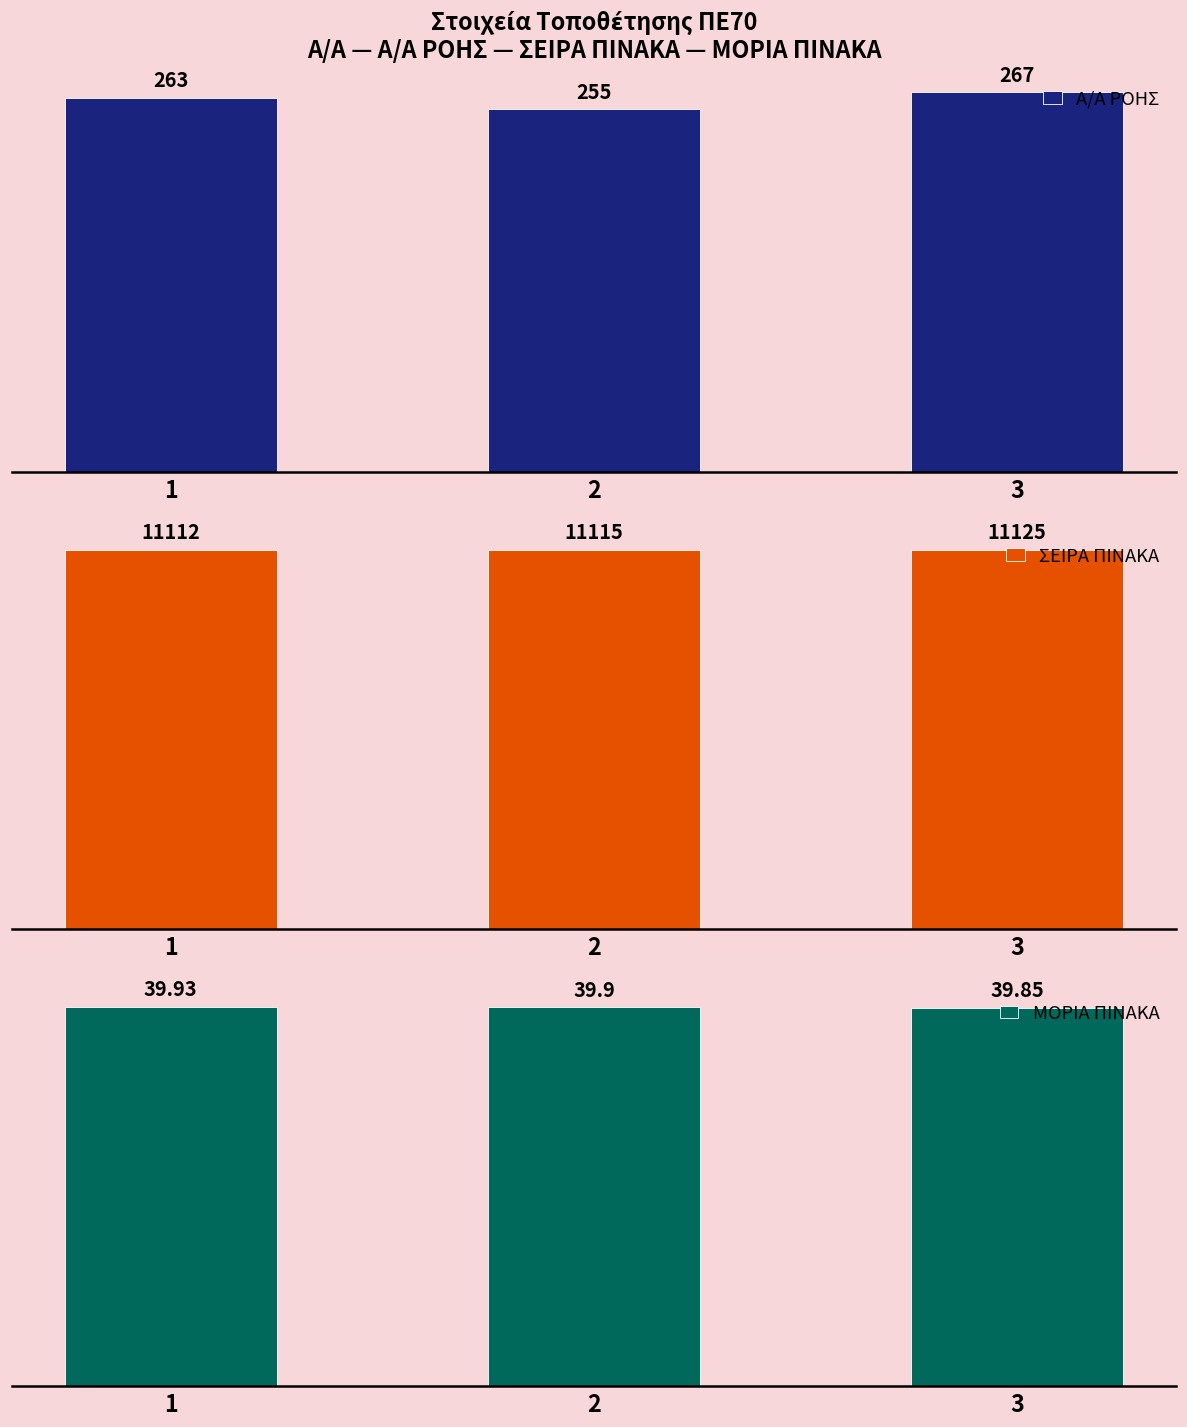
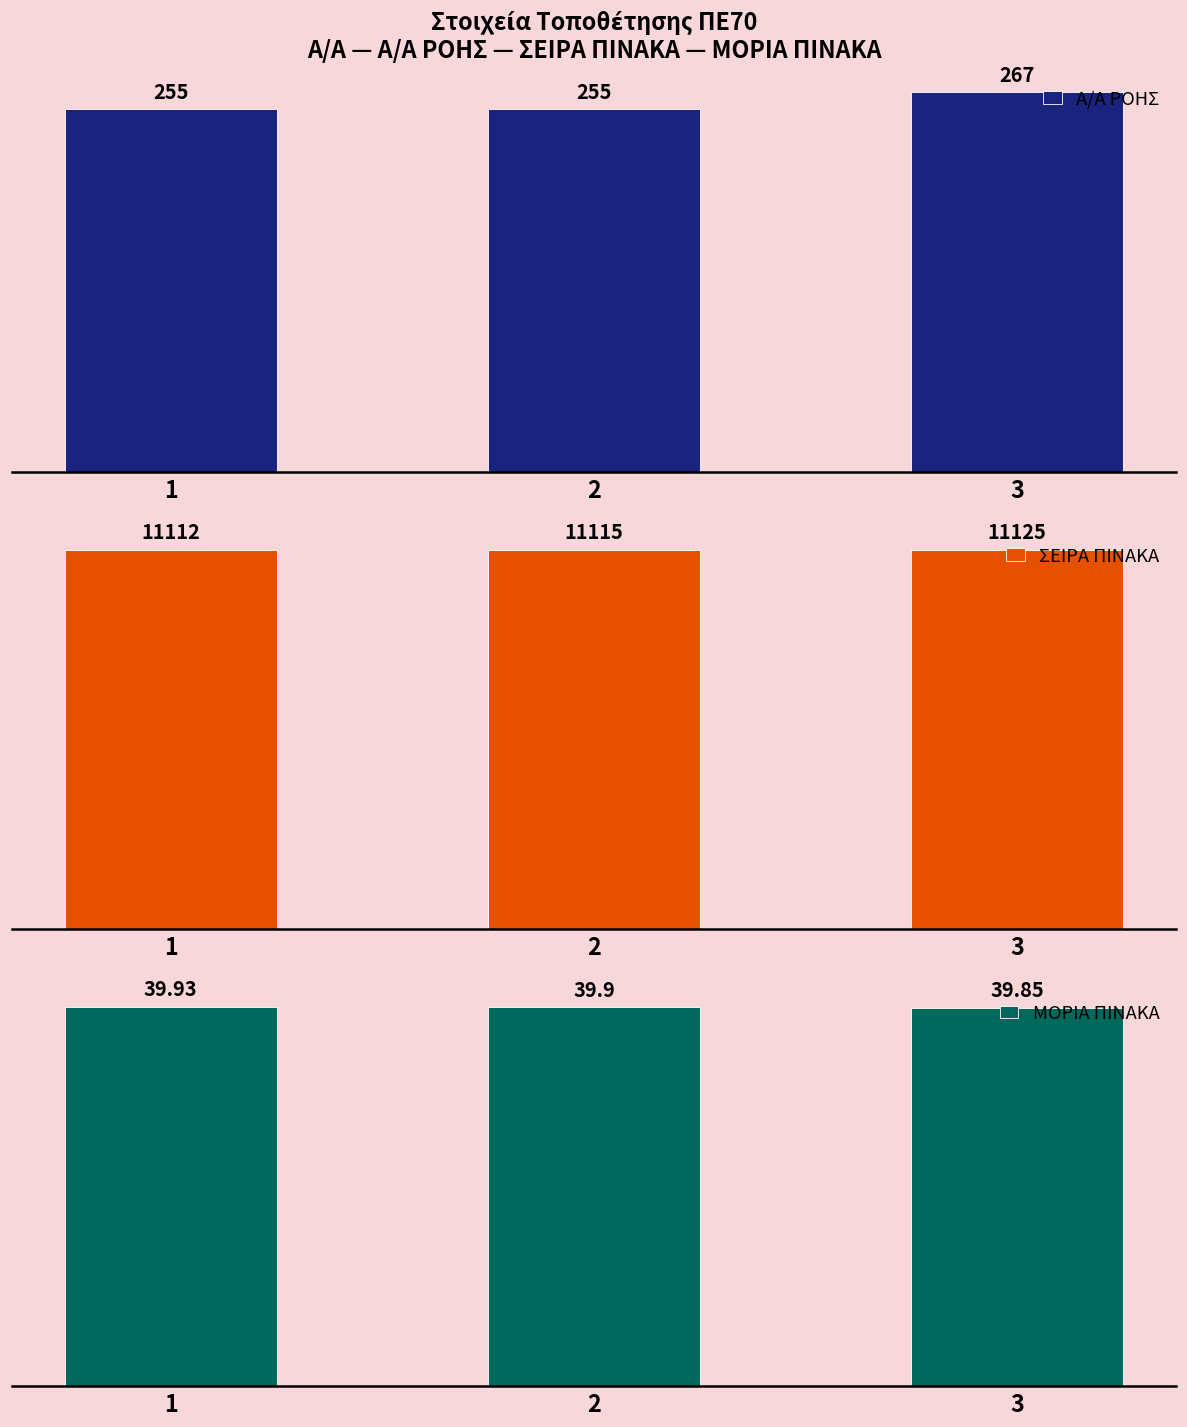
Στοιχεία Τοποθέτησης ΠΕ70 Α/Α — Α/Α ΡΟΗΣ — ΣΕΙΡΑ ΠΙΝΑΚΑ — ΜΟΡΙΑ ΠΙΝΑΚΑ, 1: 263 -> 255
